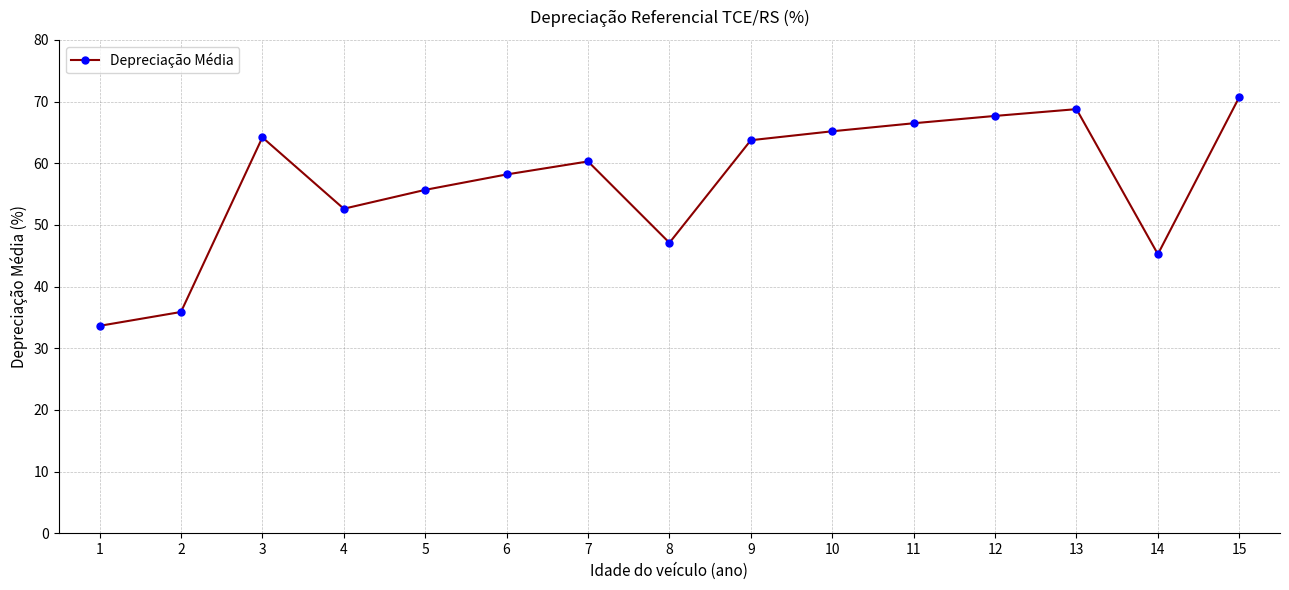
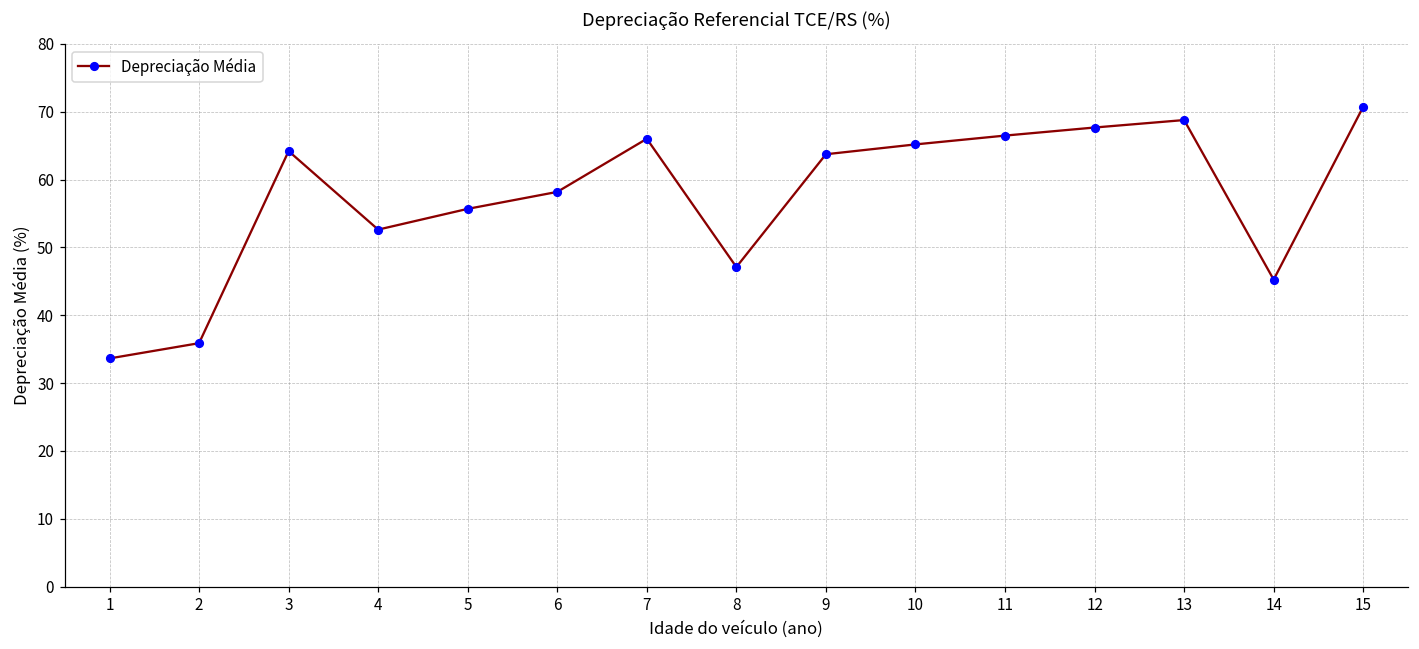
7: 60 -> 66
